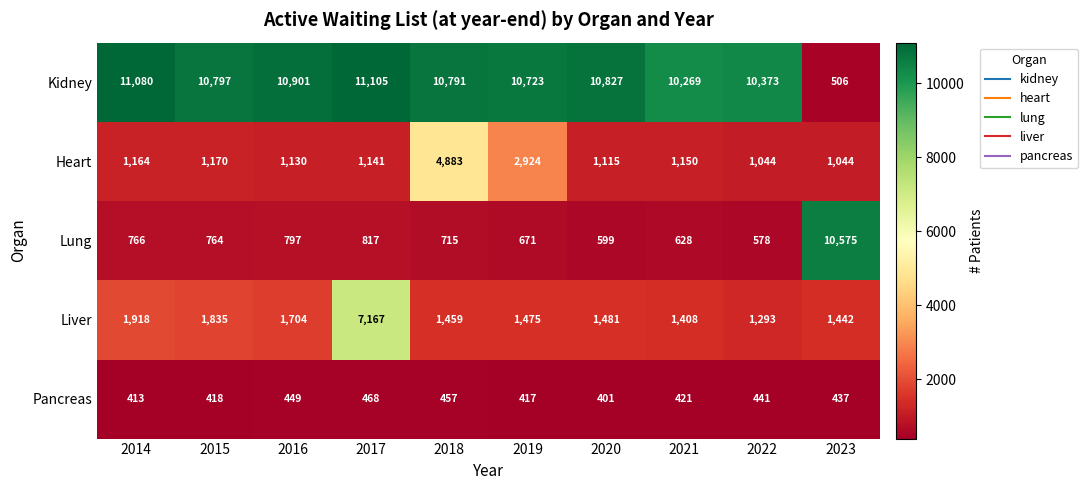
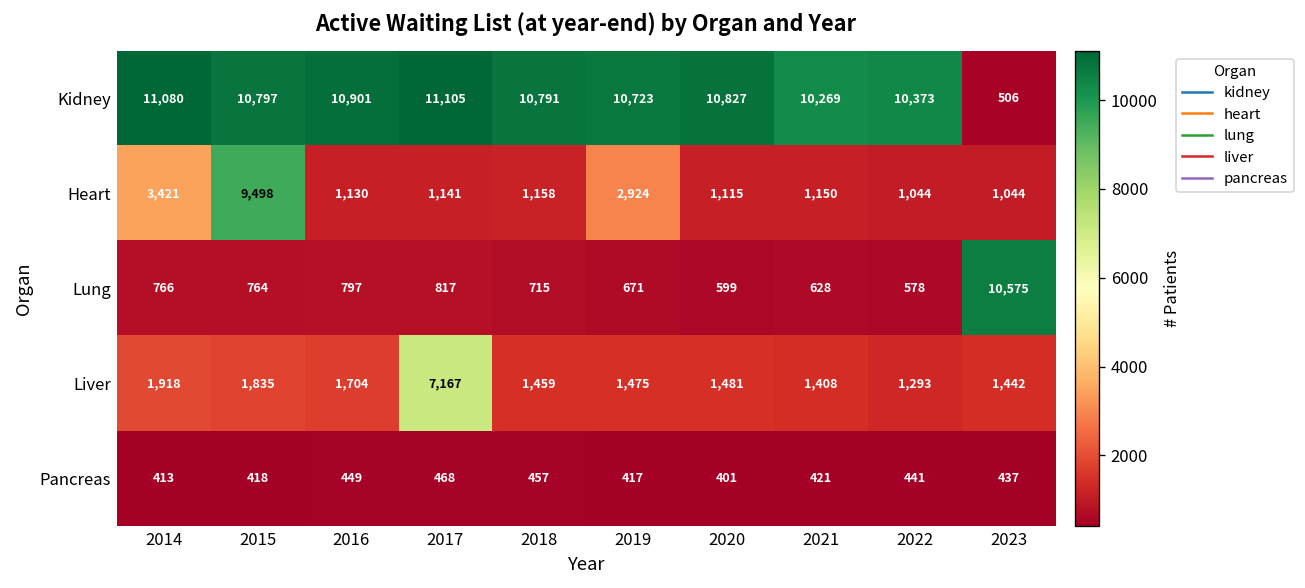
Heart, 2014: 1,164 -> 3,421
Heart, 2015: 1,170 -> 9,498
Heart, 2018: 4,883 -> 1,158
